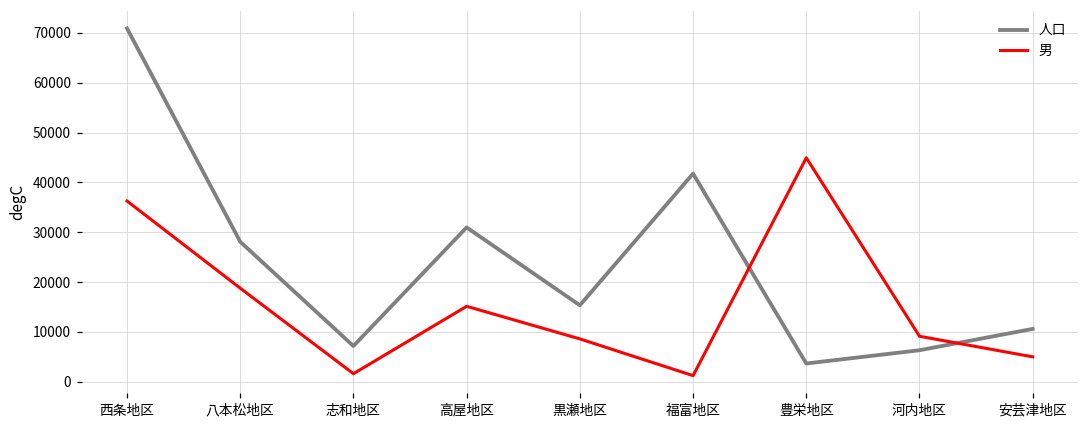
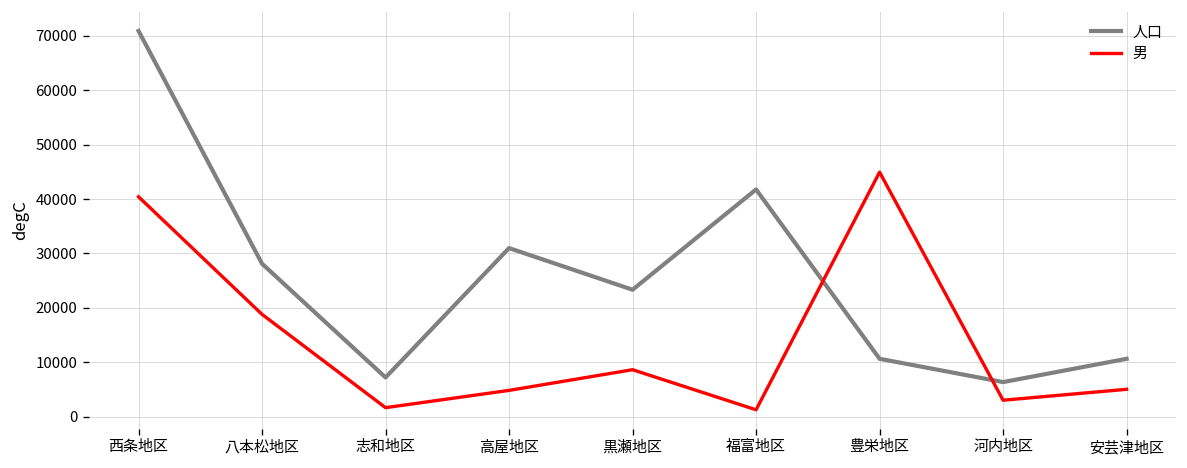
男, 西条地区: 36000 -> 40000
男, 高屋地区: 15000 -> 5000
人口, 黒瀬地区: 15000 -> 23000
人口, 豊栄地区: 4000 -> 11000
男, 河内地区: 9000 -> 3000
